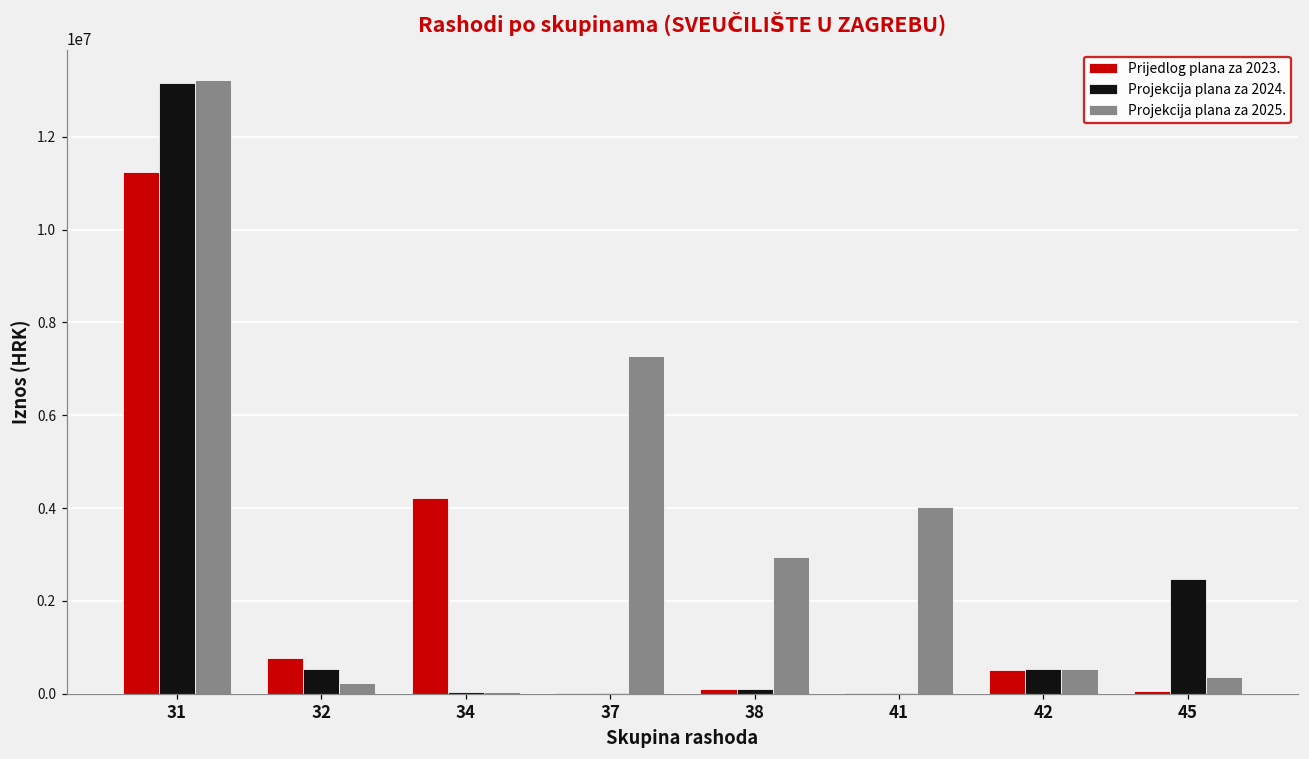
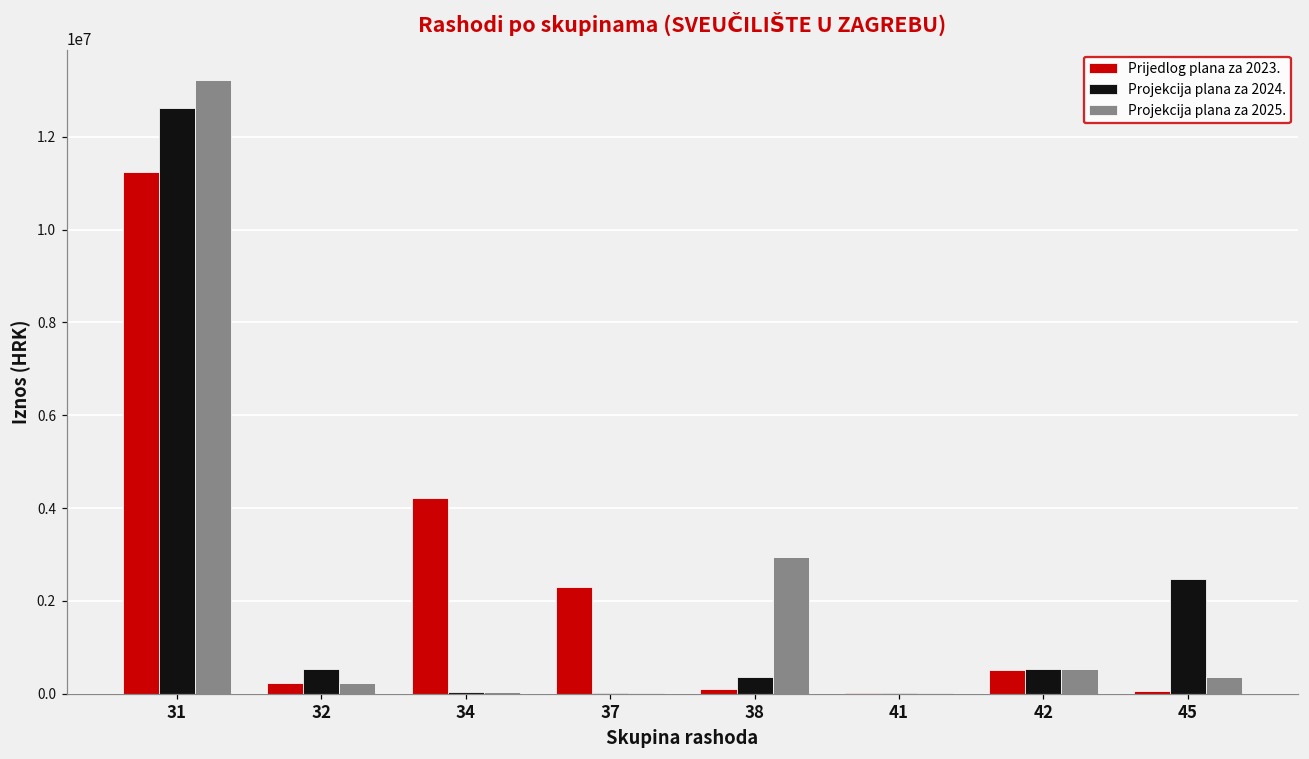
Projekcija plana za 2024., 31: 13200000 -> 12600000
Prijedlog plana za 2023., 32: 800000 -> 200000
Prijedlog plana za 2023., 37: 0 -> 2300000
Projekcija plana za 2025., 37: 7300000 -> 0
Projekcija plana za 2024., 38: 100000 -> 400000
Projekcija plana za 2025., 41: 4000000 -> 0
